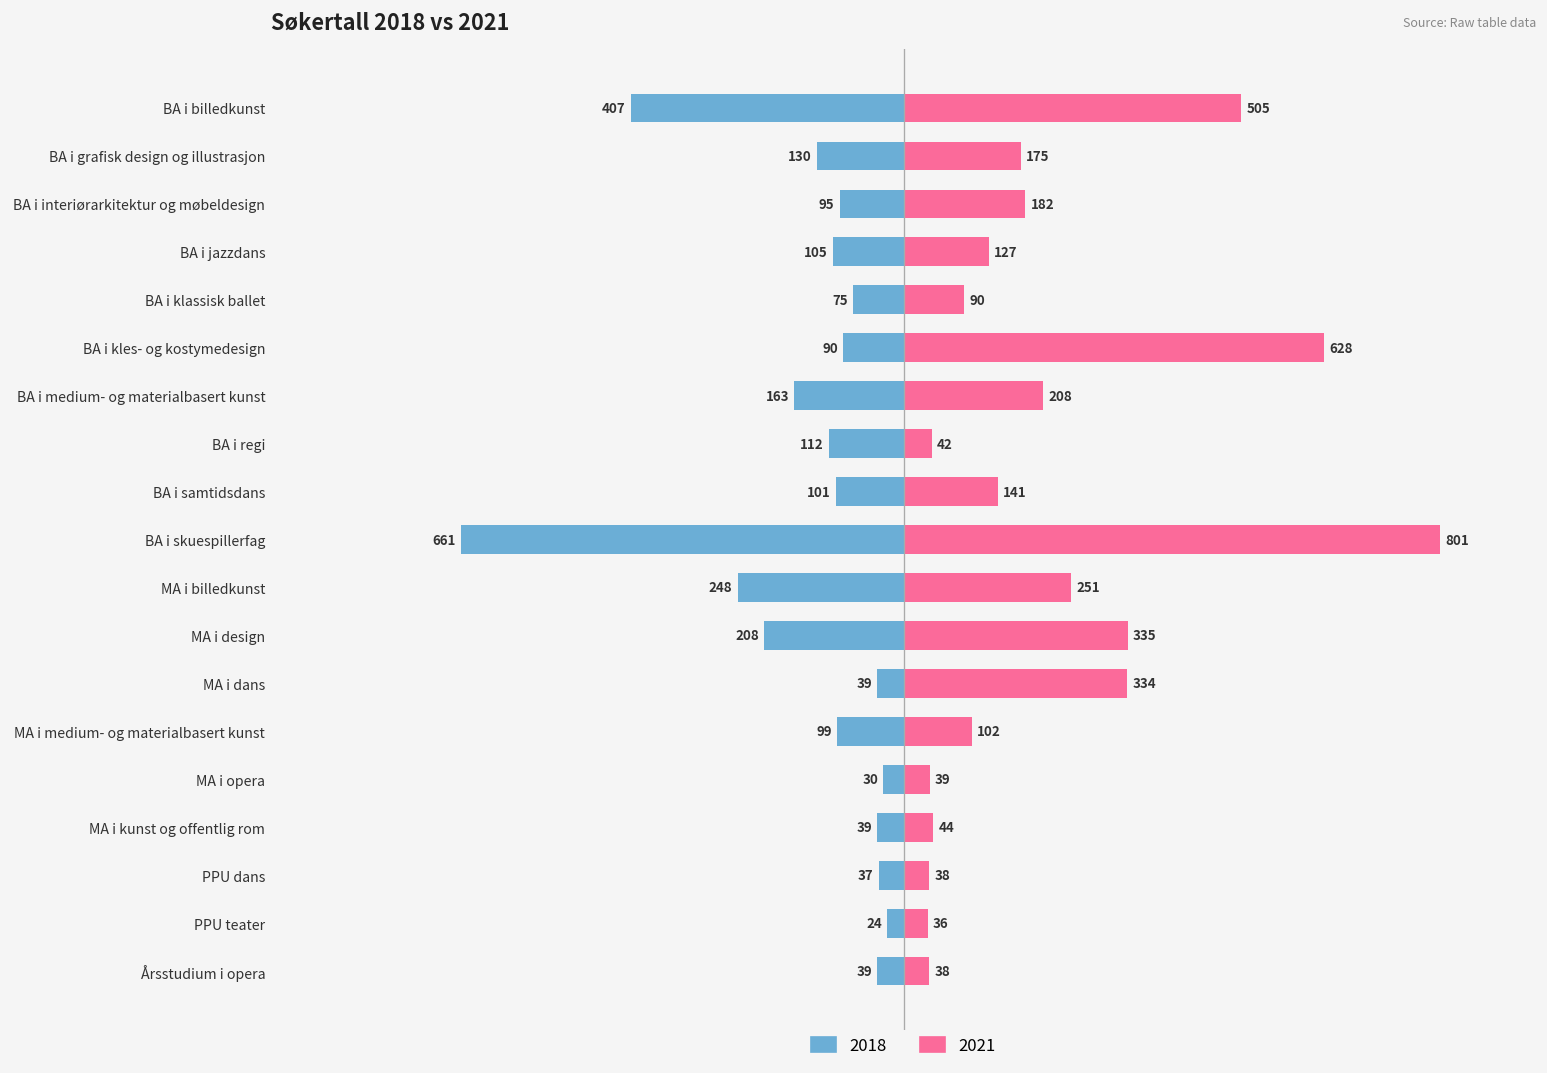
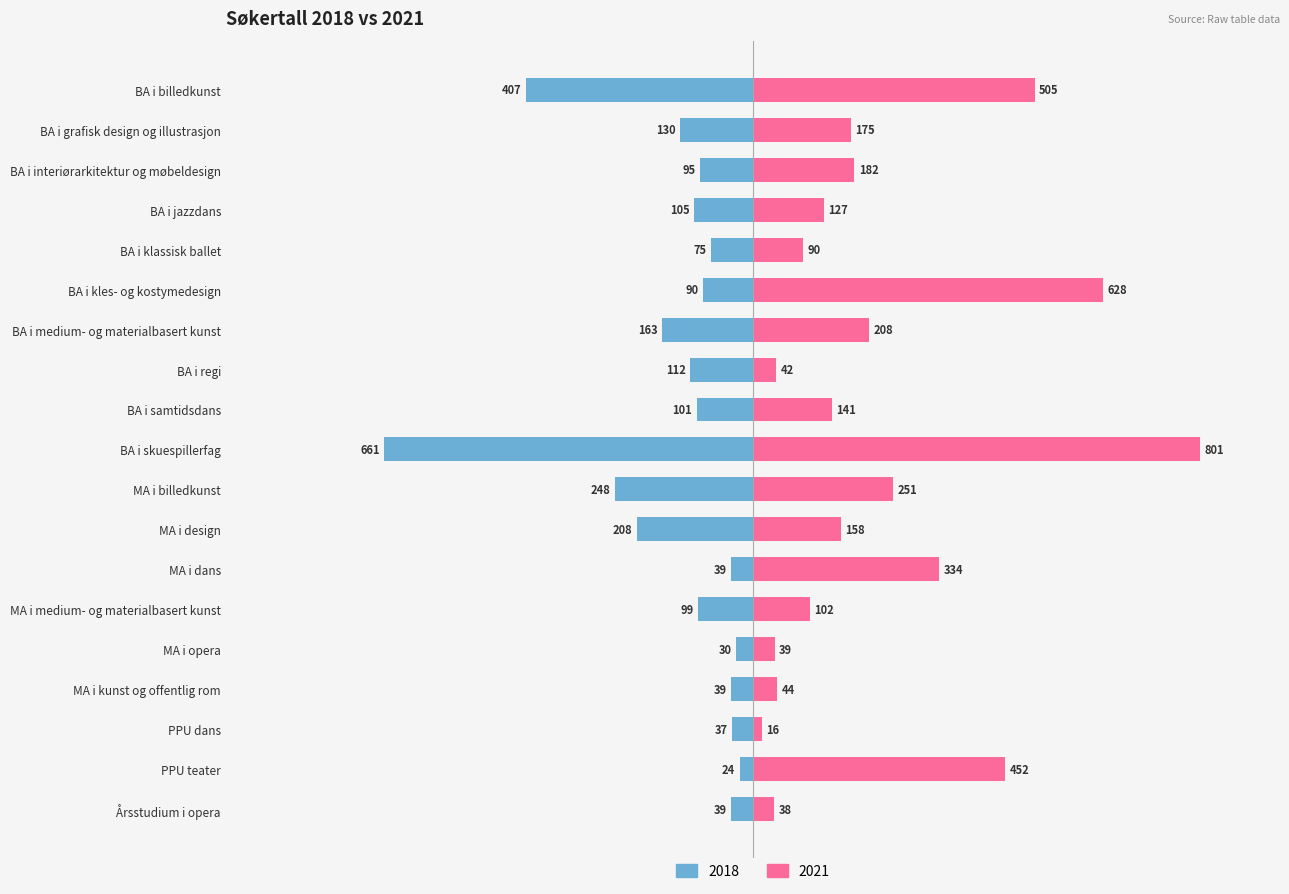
2021, MA i design: 335 -> 158
2021, PPU dans: 38 -> 16
2021, PPU teater: 36 -> 452
